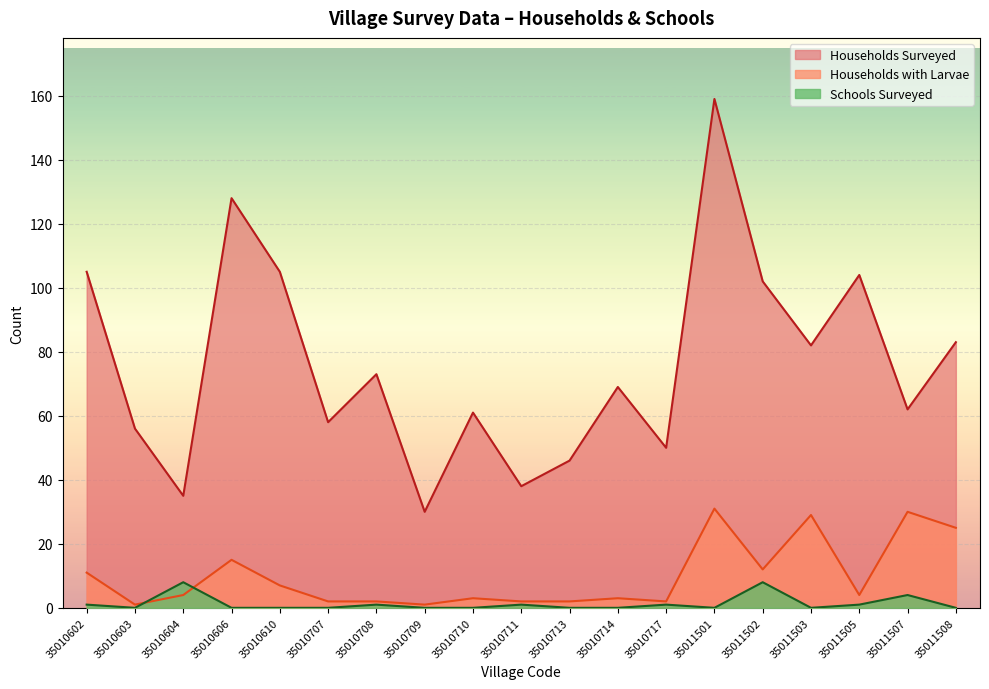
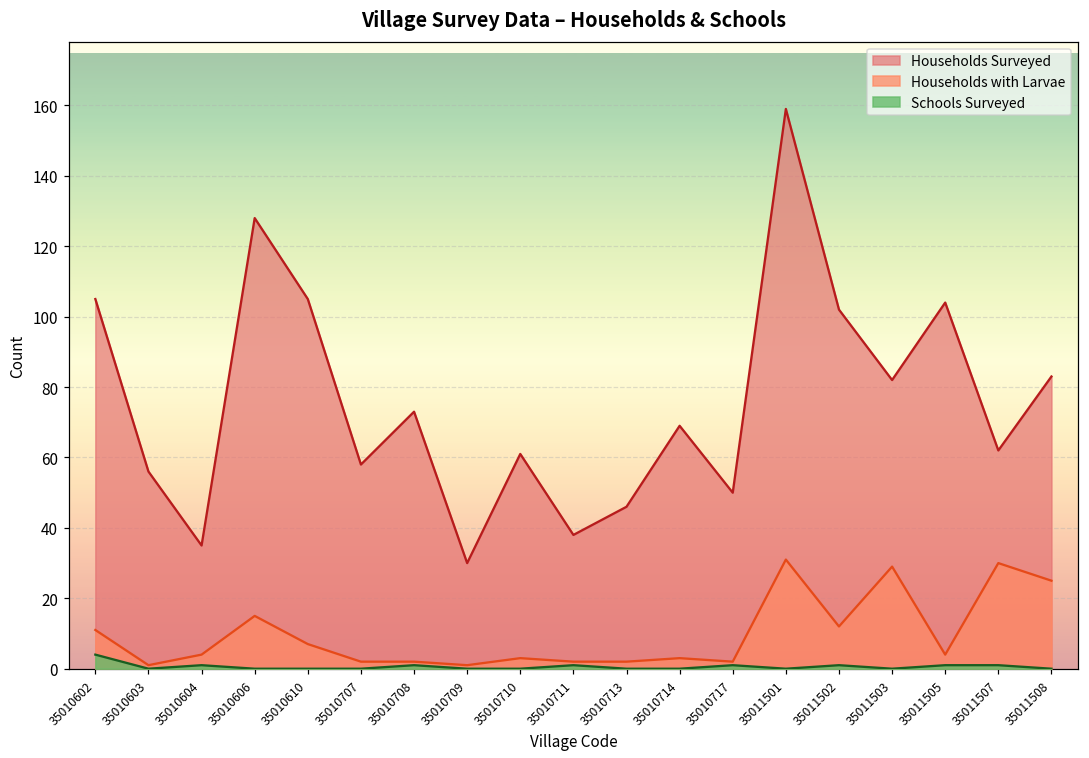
Schools Surveyed, 35010602: 1 -> 4
Schools Surveyed, 35010604: 8 -> 1
Schools Surveyed, 35011502: 8 -> 1
Schools Surveyed, 35011507: 4 -> 1
